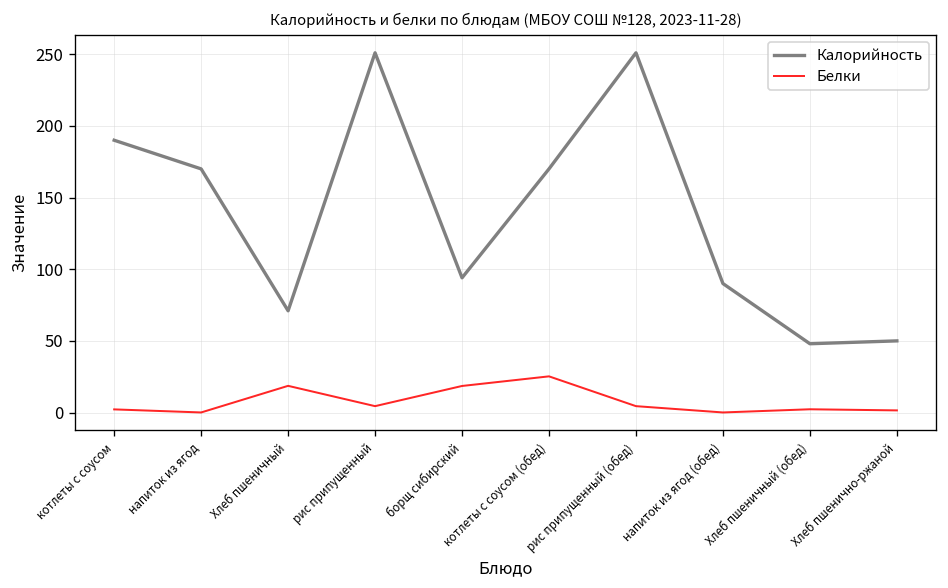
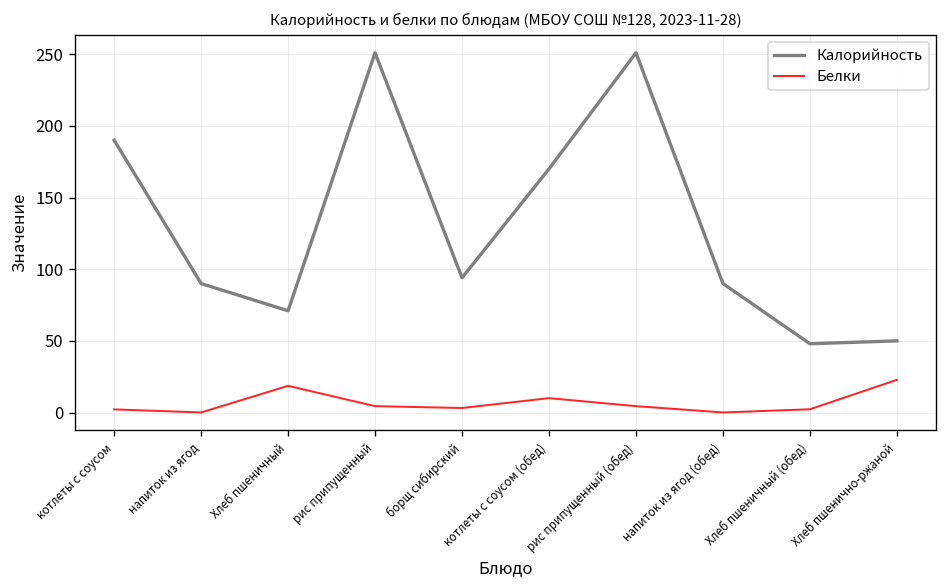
Калорийность, напиток из ягод: 170 -> 90
Белки, борщ сибирский: 19 -> 3
Белки, котлеты с соусом (обед): 25 -> 10
Белки, Хлеб пшенично-ржаной: 2 -> 23
